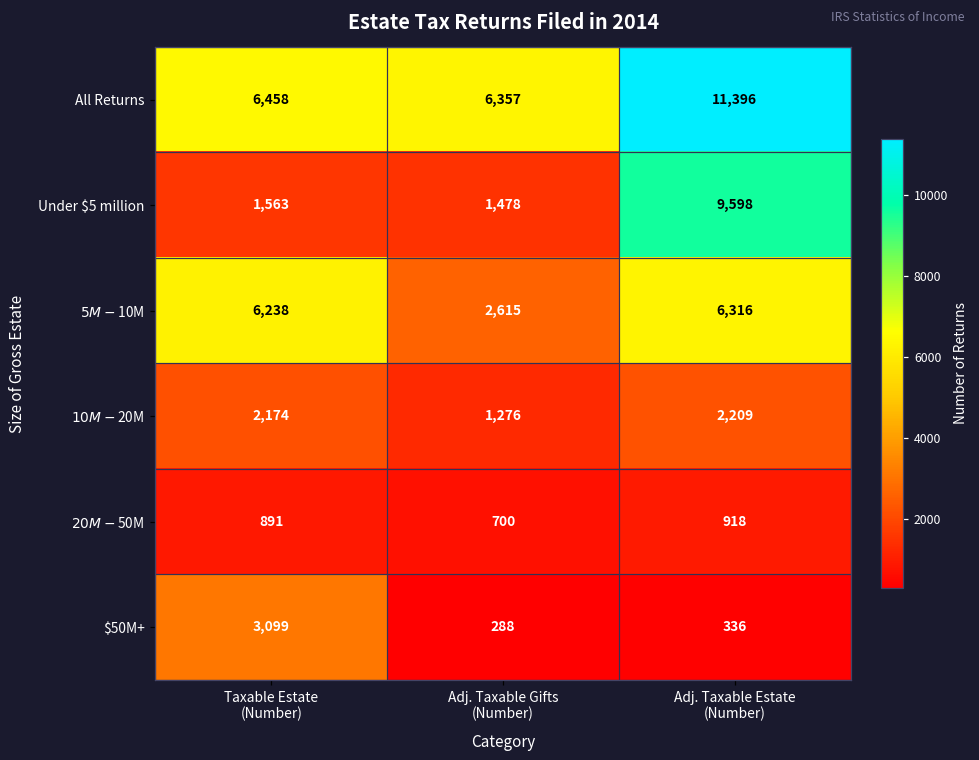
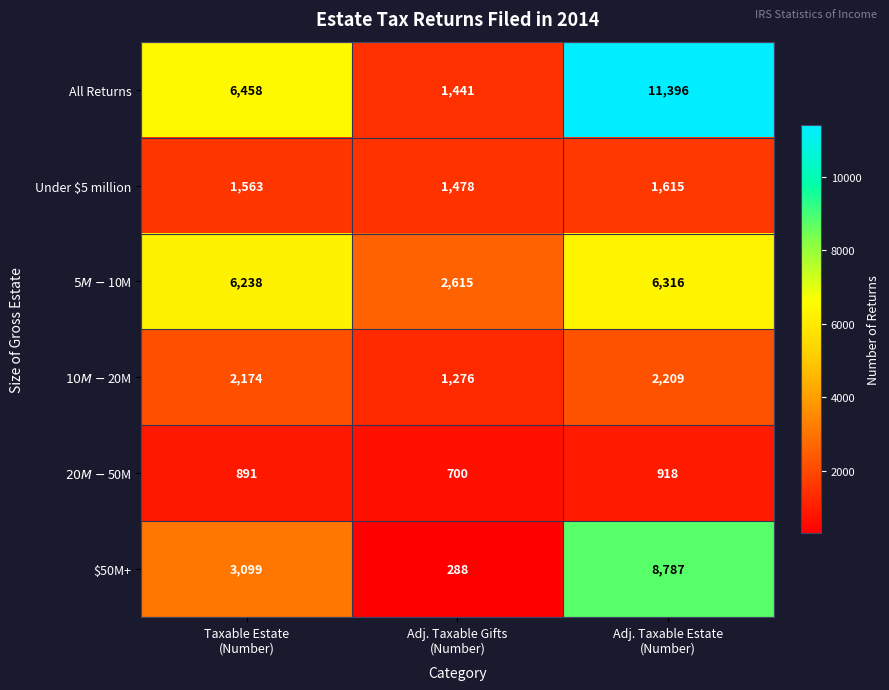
All Returns, Adj. Taxable Gifts (Number): 6,357 -> 1,441
Under $5 million, Adj. Taxable Estate (Number): 9,598 -> 1,615
$50M+, Adj. Taxable Estate (Number): 336 -> 8,787
